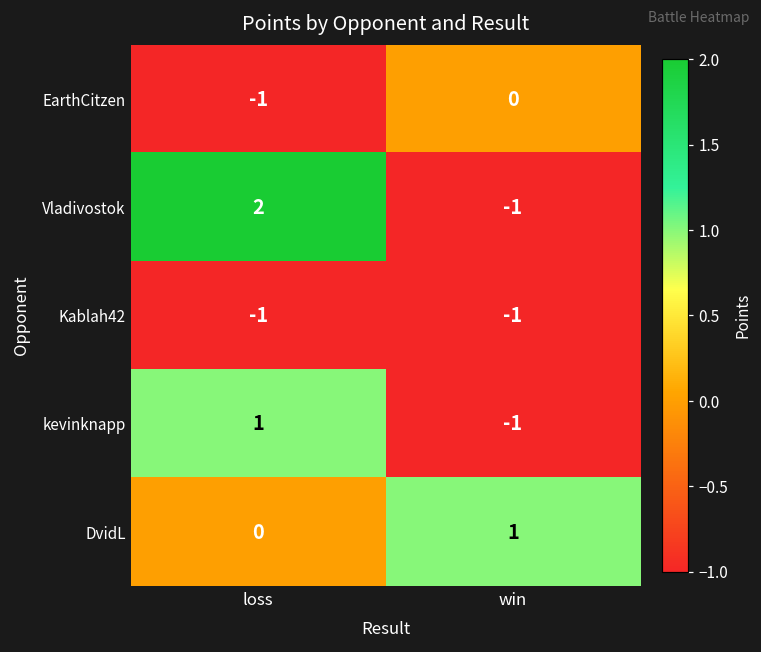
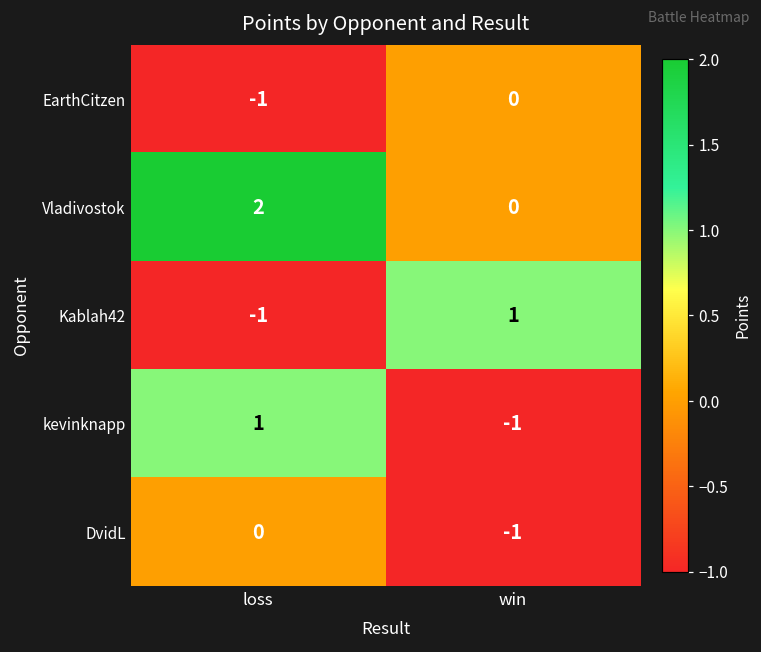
Vladivostok, win: -1 -> 0
Kablah42, win: -1 -> 1
DvidL, win: 1 -> -1
